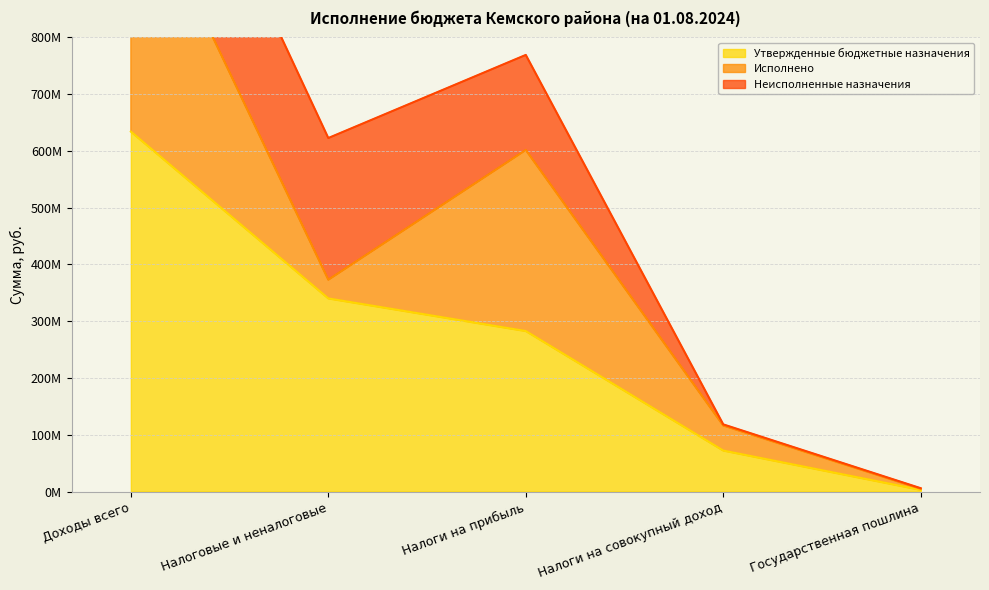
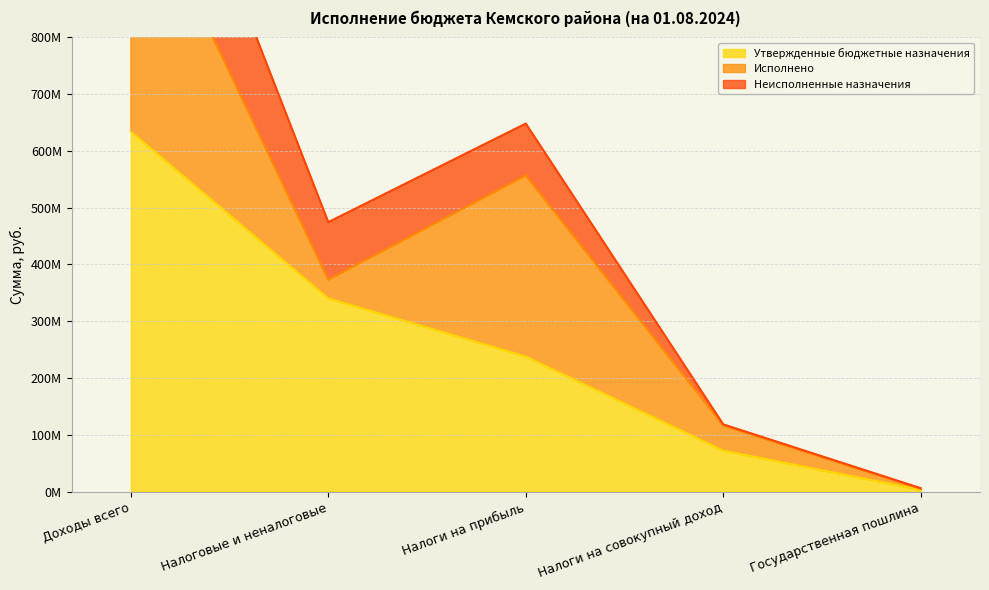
Неисполненные назначения, Налоговые и неналоговые: 250М -> 100М
Утвержденные бюджетные назначения, Налоги на прибыль: 280М -> 240М
Неисполненные назначения, Налоги на прибыль: 170М -> 90М
